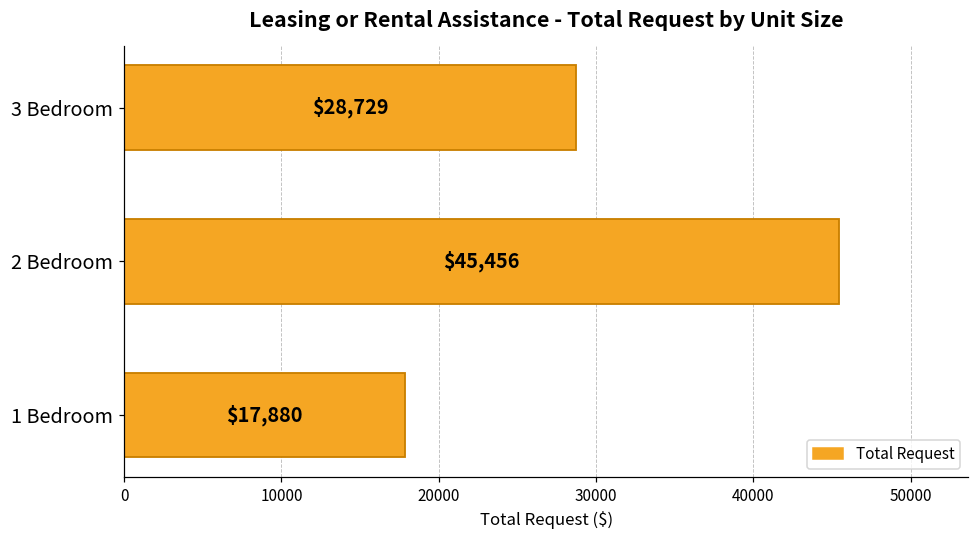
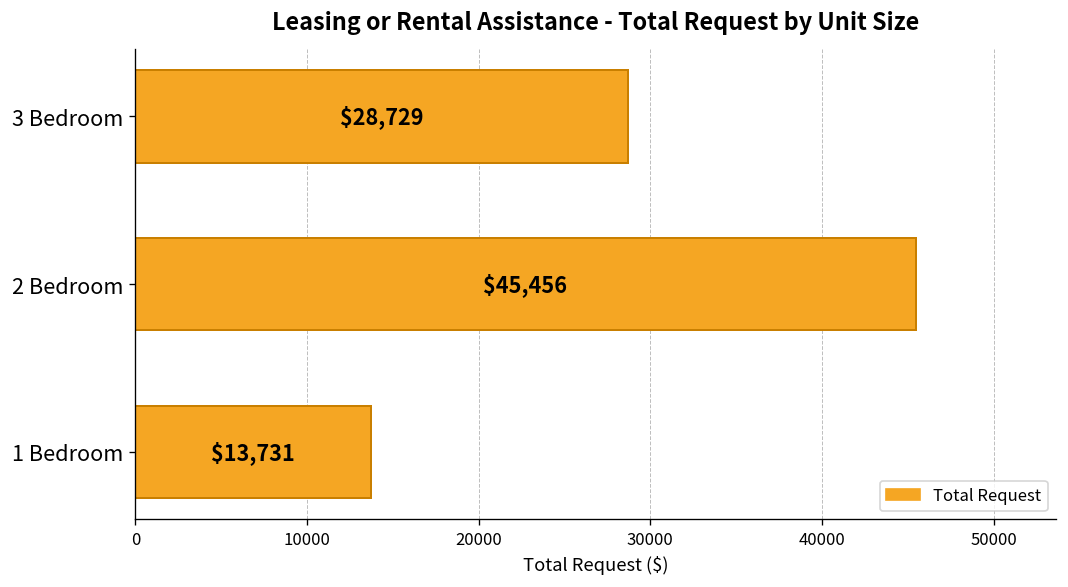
1 Bedroom: $17,880 -> $13,731
